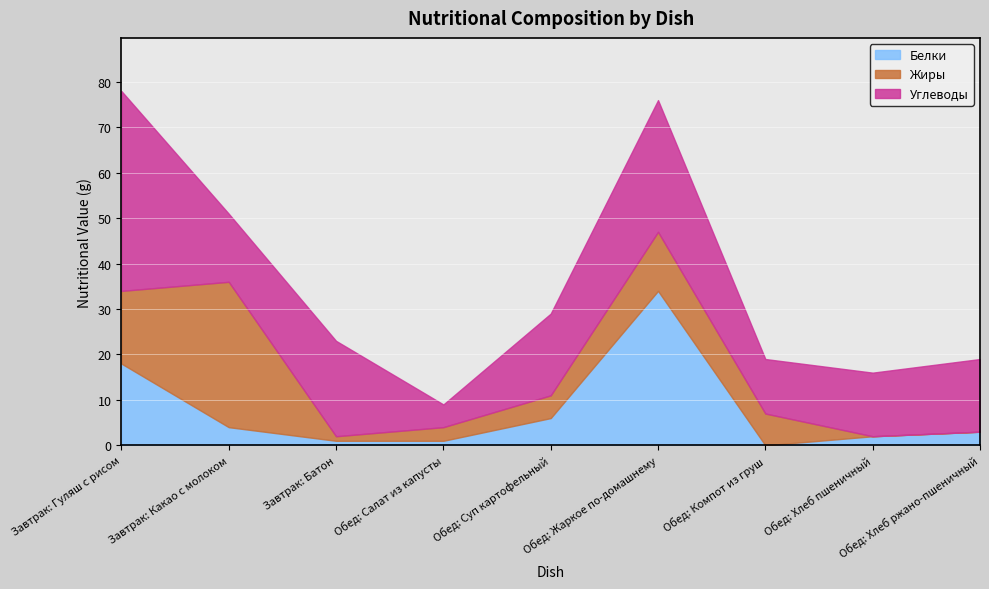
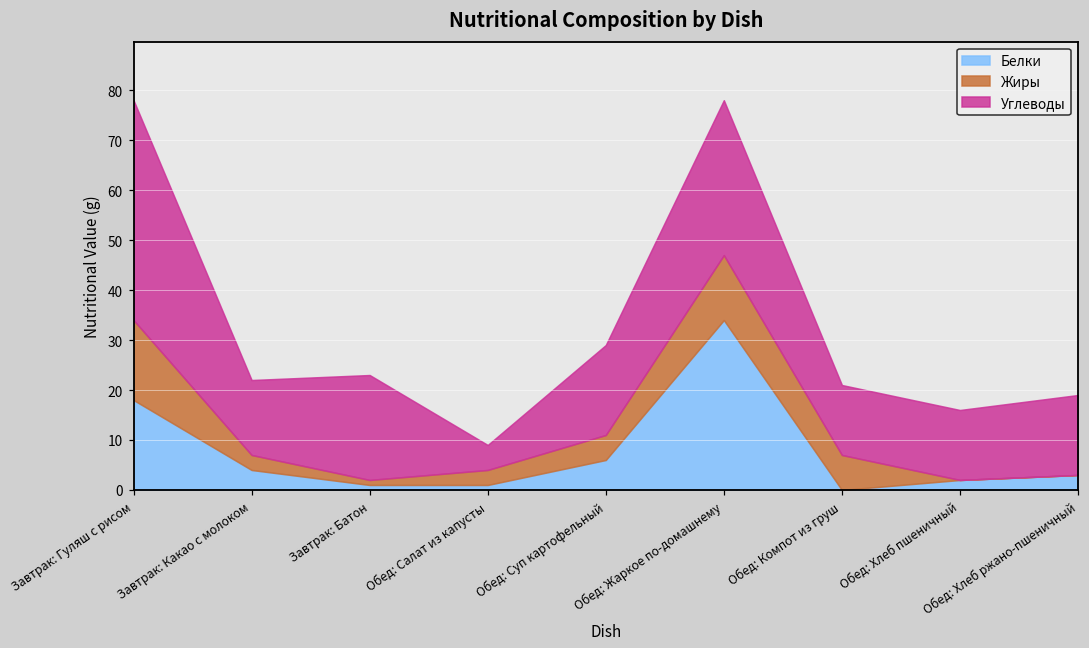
Жиры, Завтрак: Какао с молоком: 32 -> 3
Углеводы, Обед: Жаркое по-домашнему: 29 -> 31
Углеводы, Обед: Компот из груш: 12 -> 14
